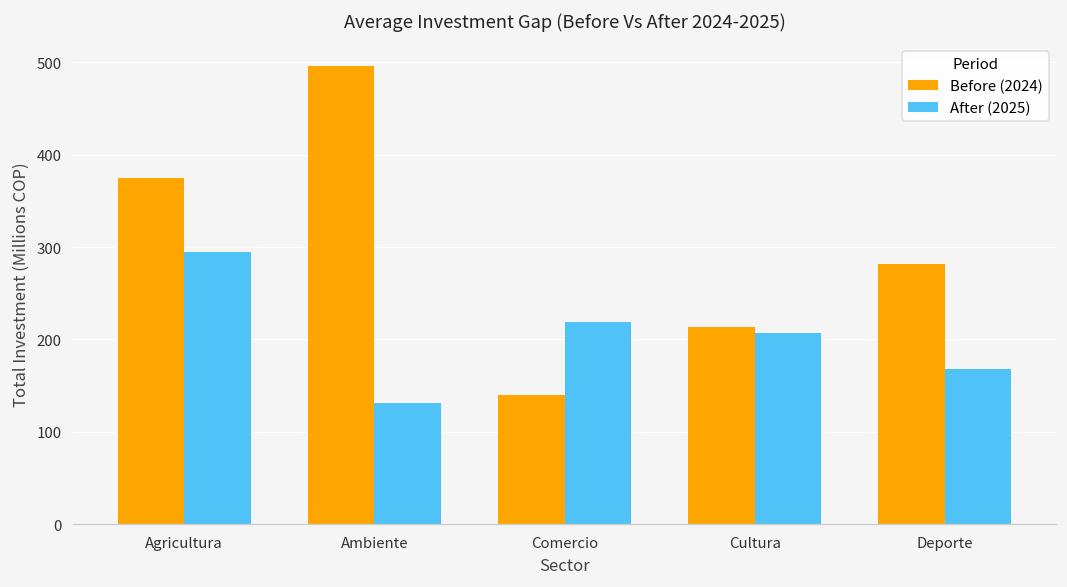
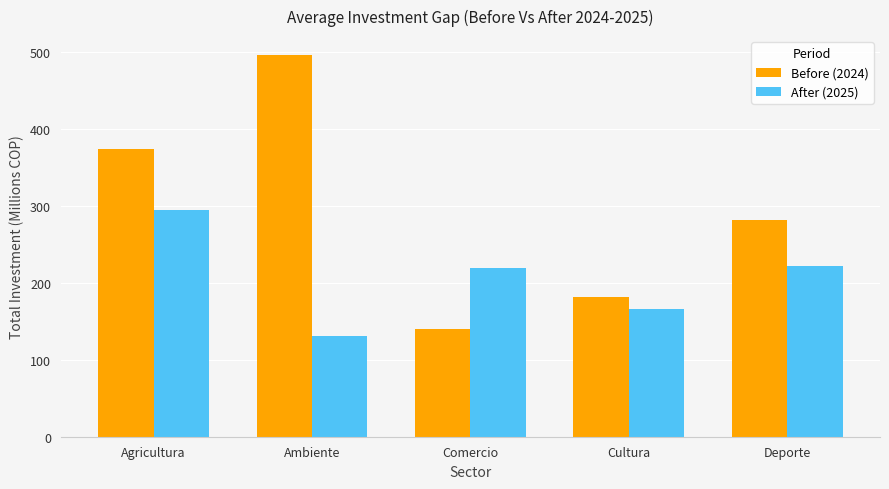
Before (2024), Cultura: 210 -> 180
After (2025), Cultura: 210 -> 170
After (2025), Deporte: 170 -> 220
